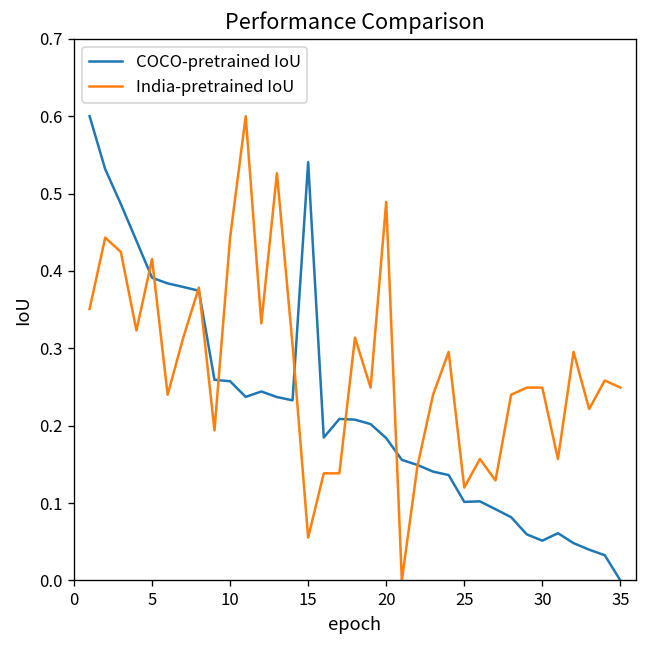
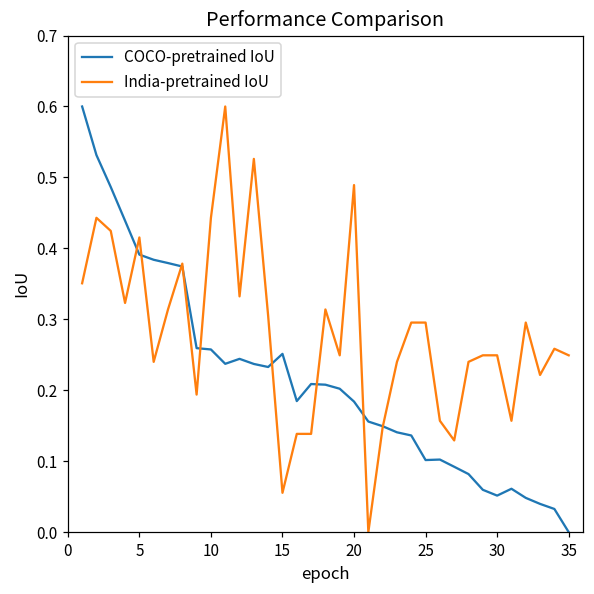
COCO-pretrained IoU, 15: 0.54 -> 0.25
India-pretrained IoU, 25: 0.12 -> 0.30
